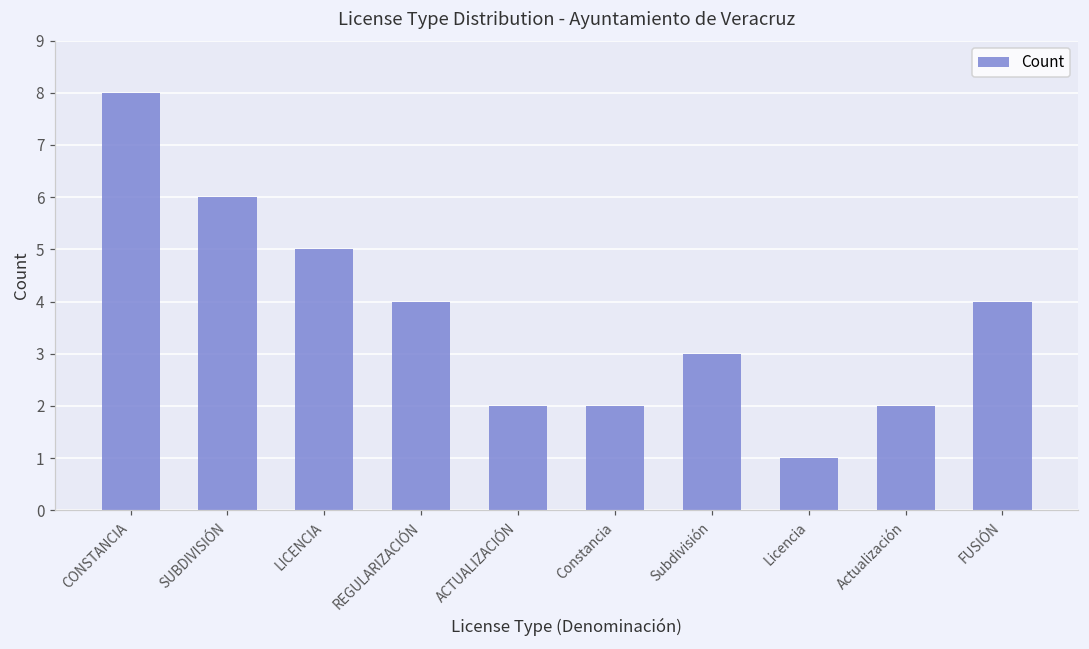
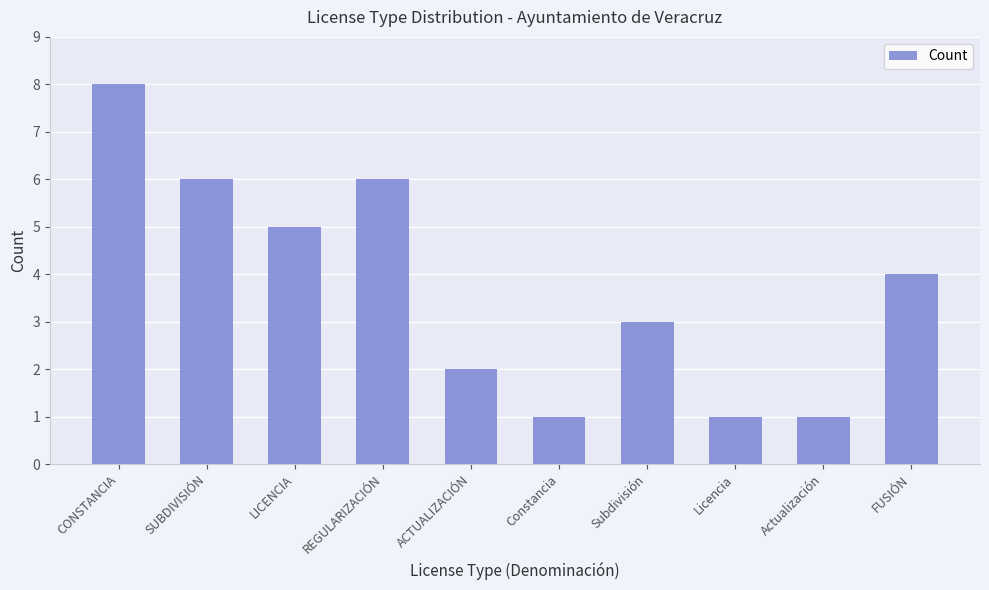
REGULARIZACIÓN: 4 -> 6
Constancia: 2 -> 1
Actualización: 2 -> 1
